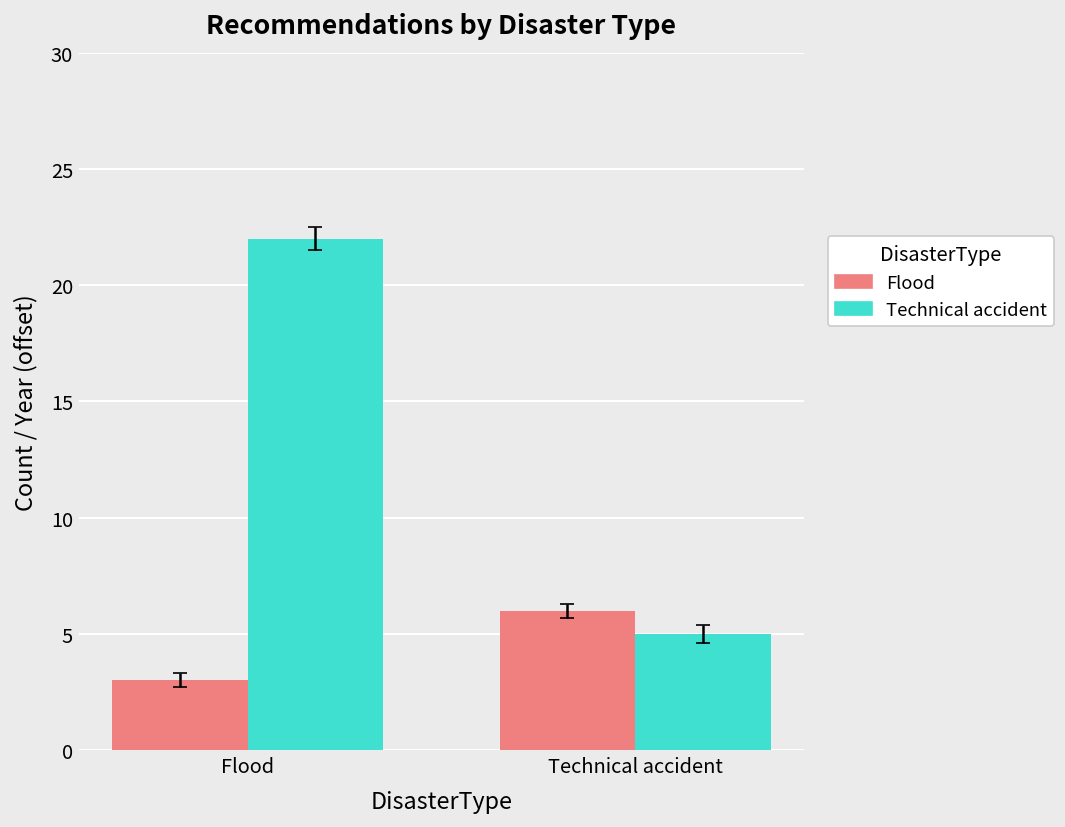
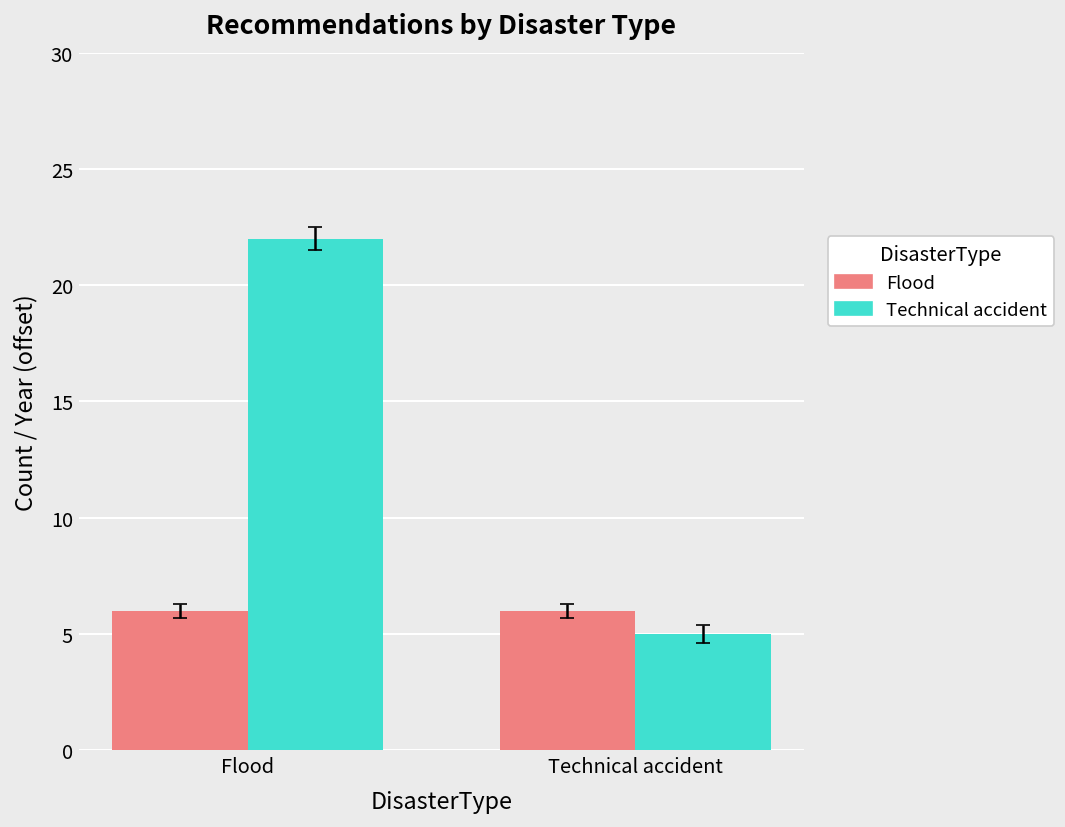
Flood, Flood: 3 -> 6
